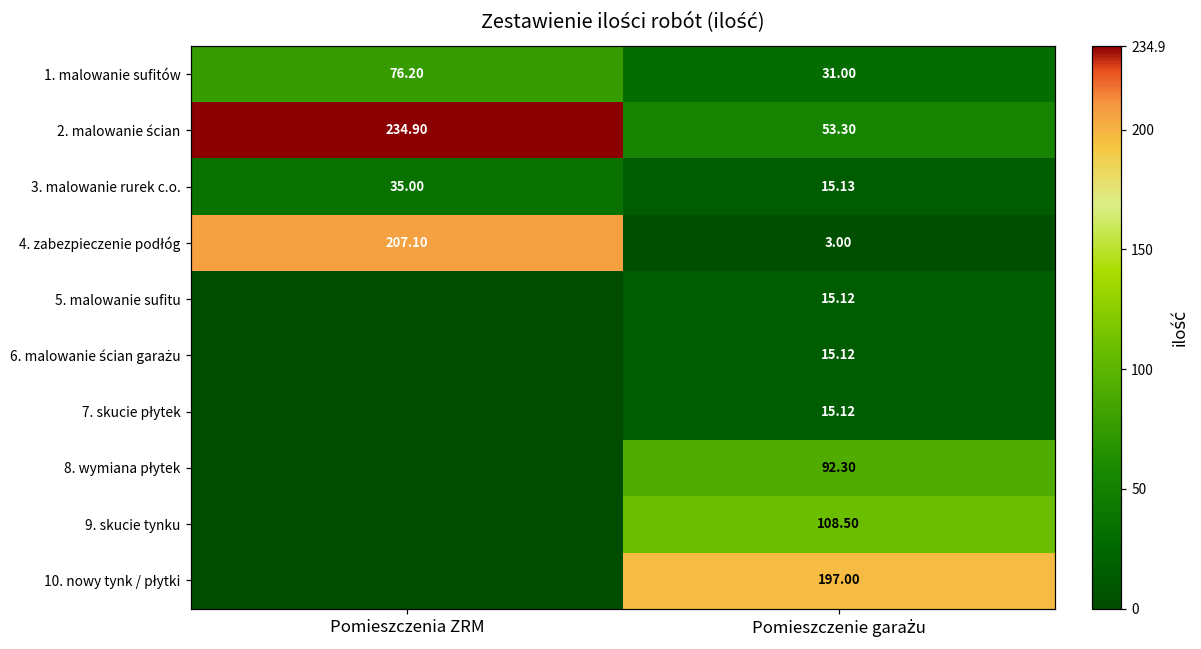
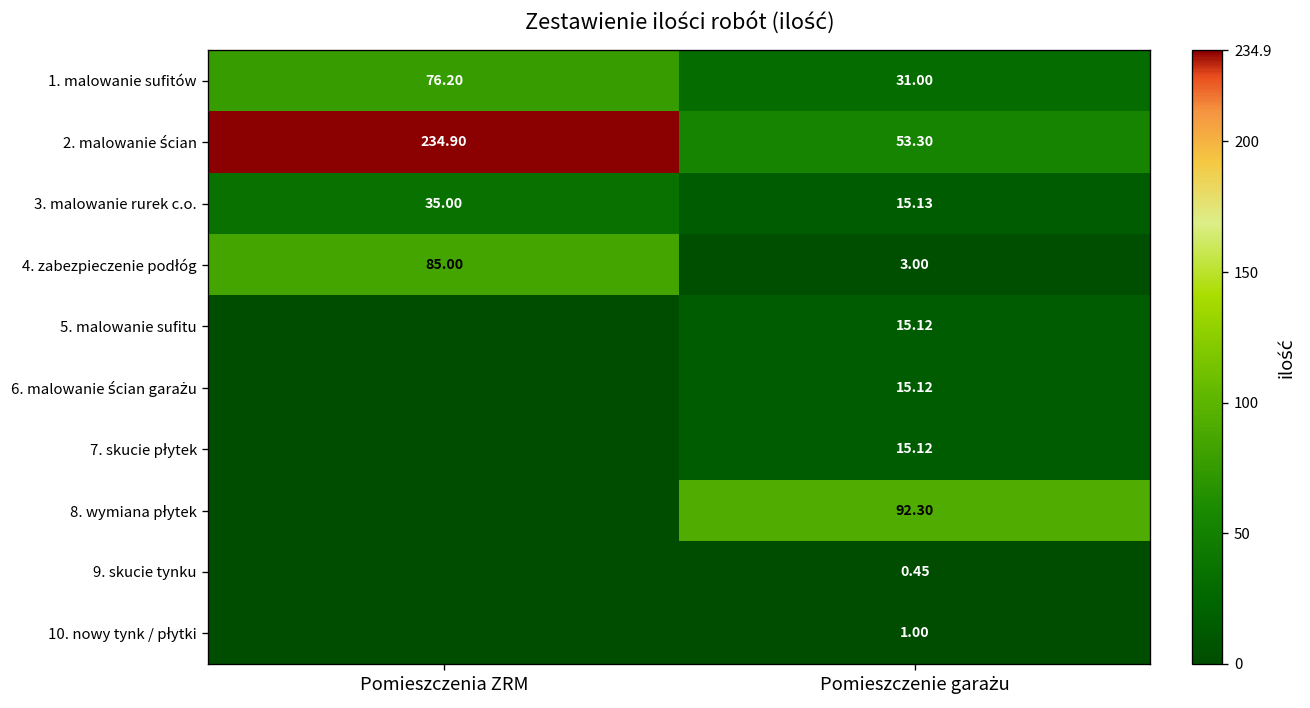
4. zabezpieczenie podłóg, Pomieszczenia ZRM: 207.10 -> 85.00
9. skucie tynku, Pomieszczenie garażu: 108.50 -> 0.45
10. nowy tynk / płytki, Pomieszczenie garażu: 197.00 -> 1.00
